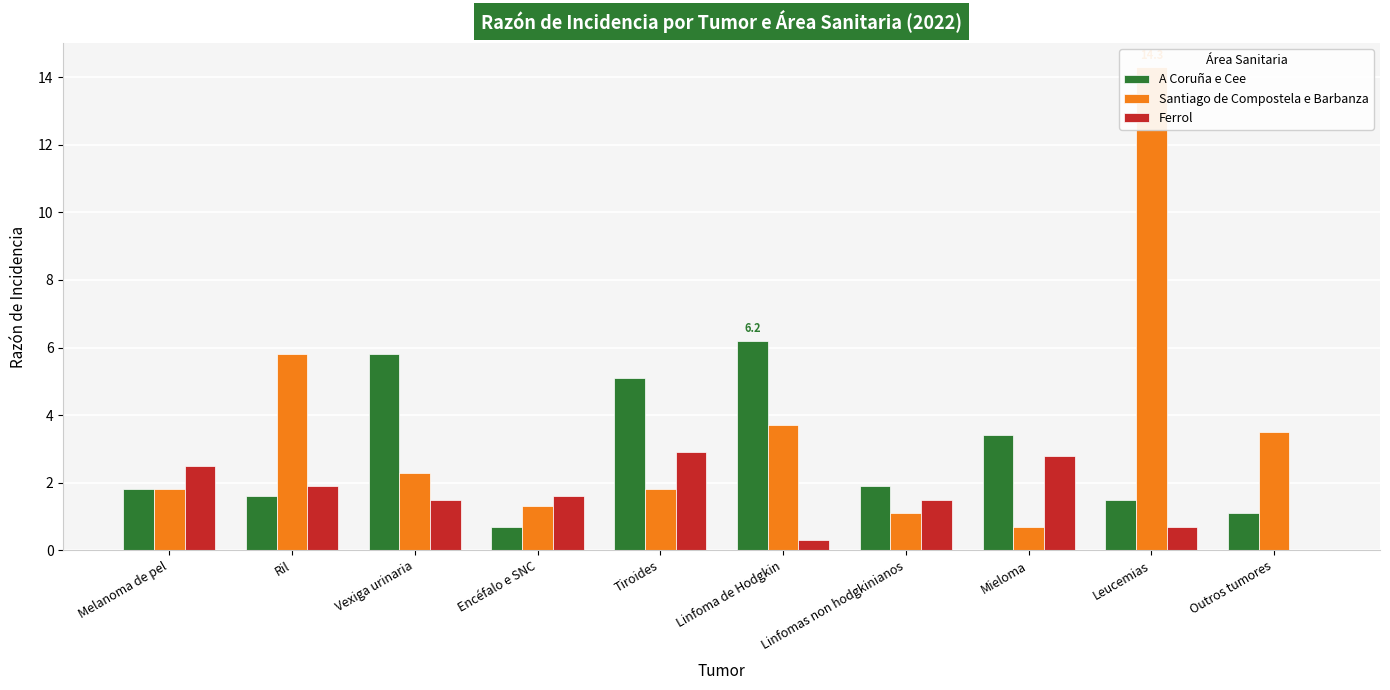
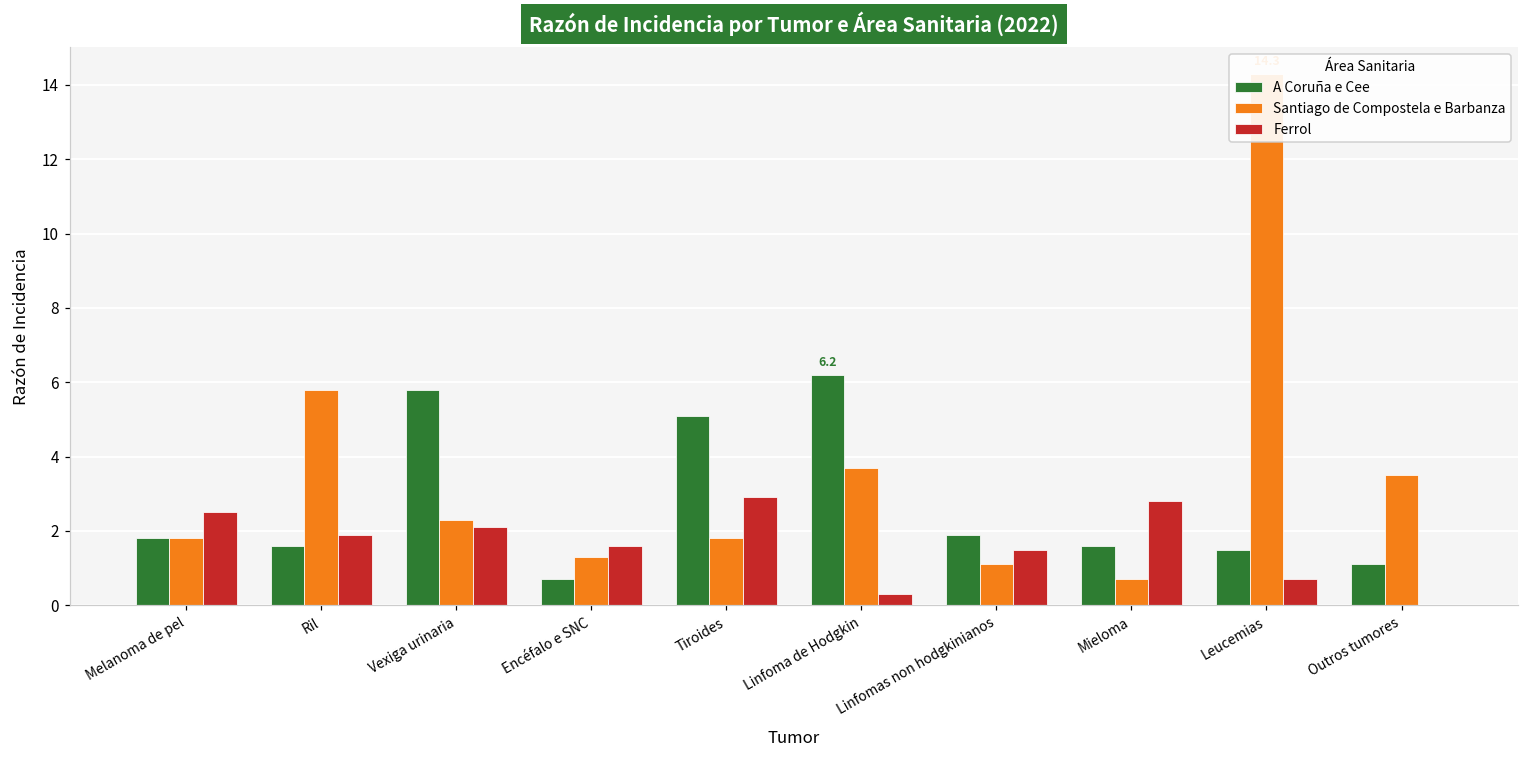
Ferrol, Vexiga urinaria: 1.5 -> 2.1
A Coruña e Cee, Mieloma: 3.4 -> 1.6
